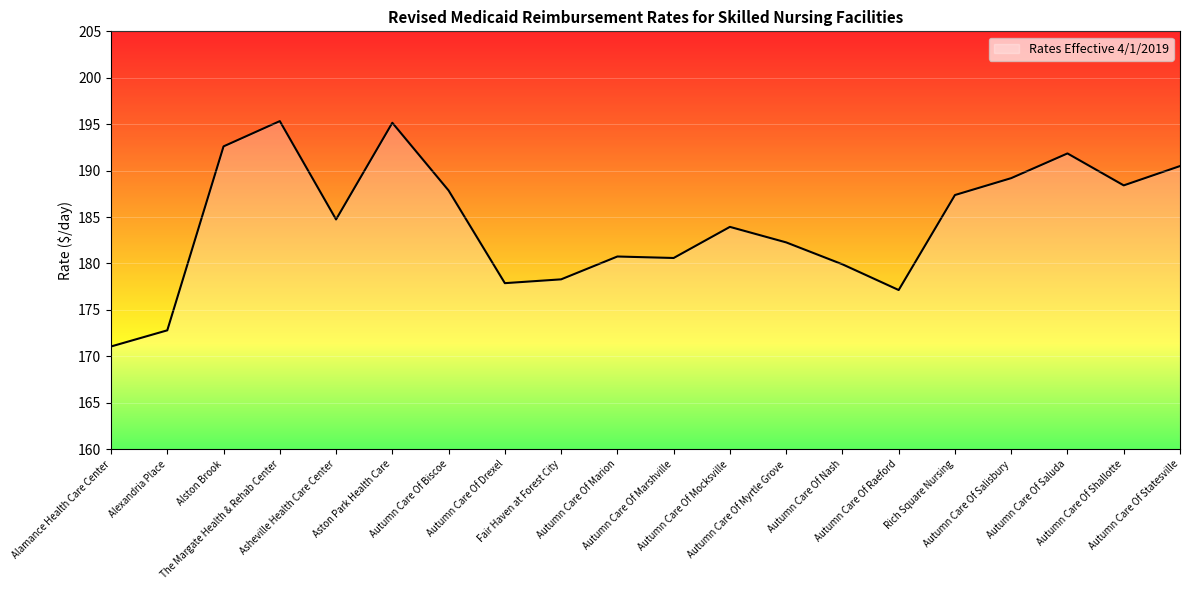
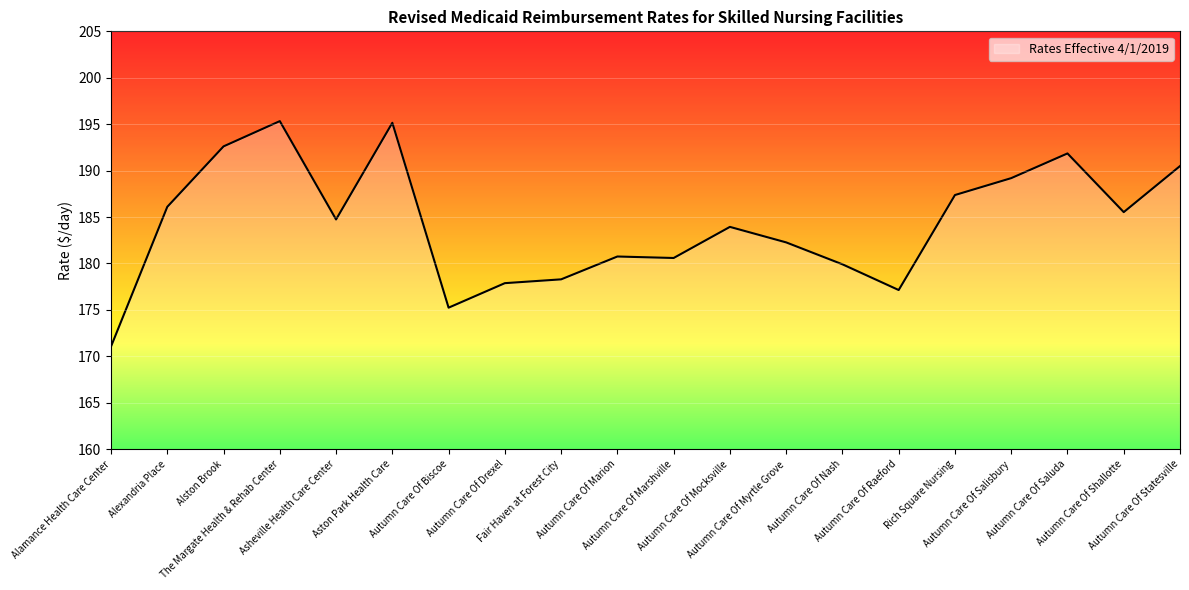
Alexandria Place: 173 -> 186
Autumn Care Of Biscoe: 188 -> 175
Autumn Care Of Shallotte: 188 -> 186
